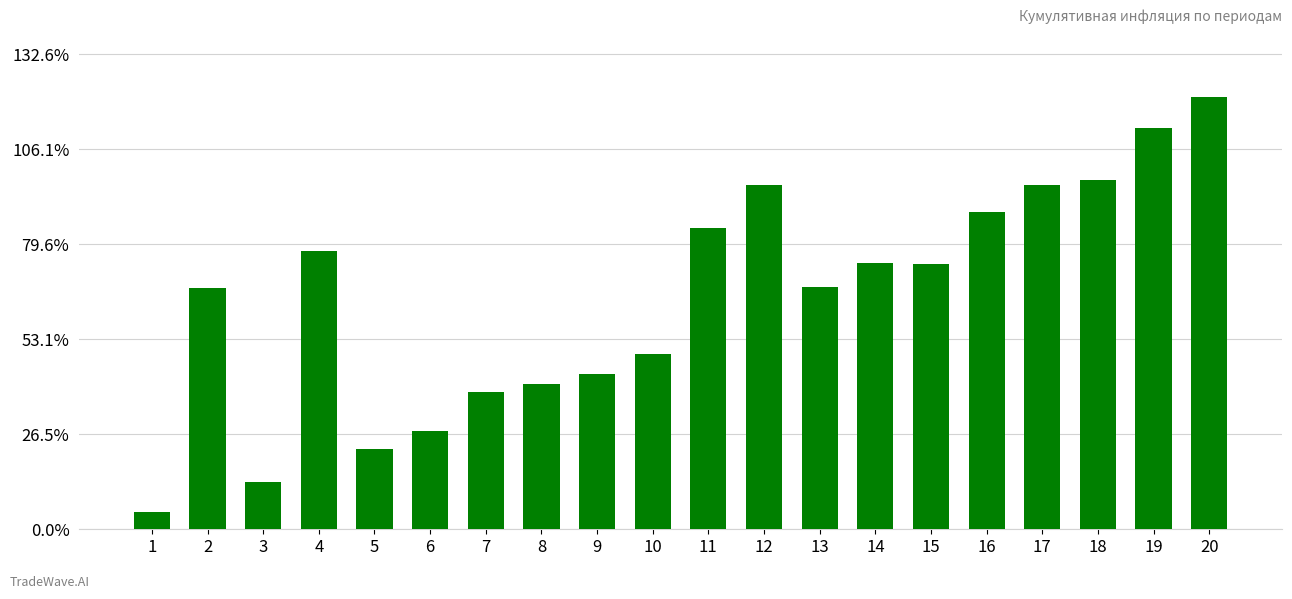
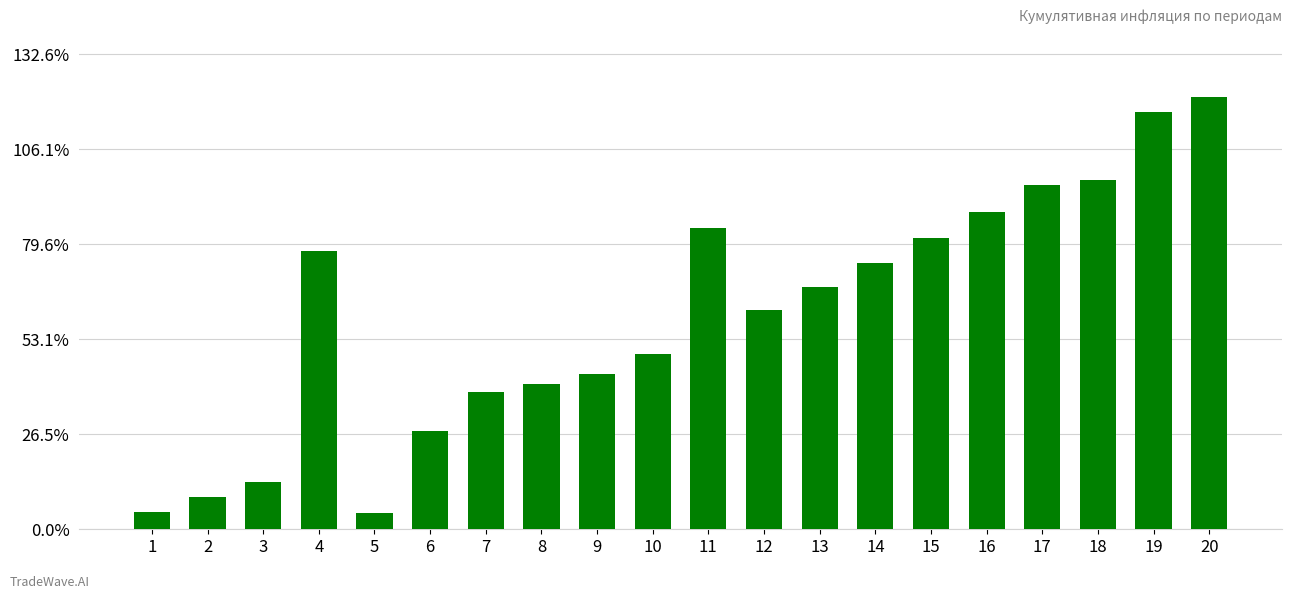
2: 67% -> 9%
5: 22% -> 5%
12: 96% -> 61%
15: 74% -> 81%
19: 112% -> 116%
